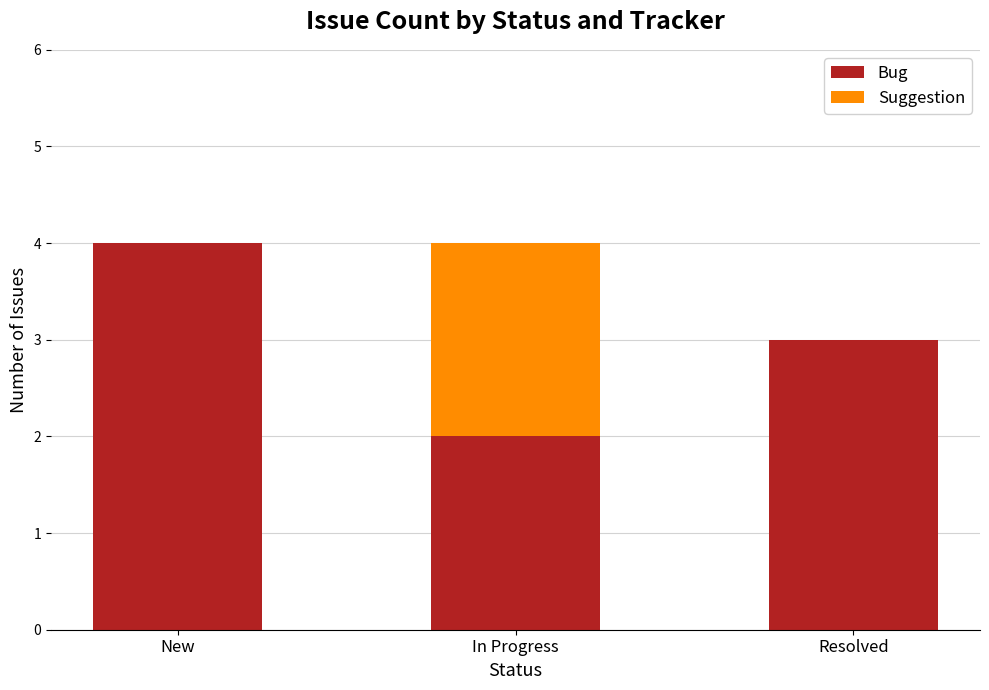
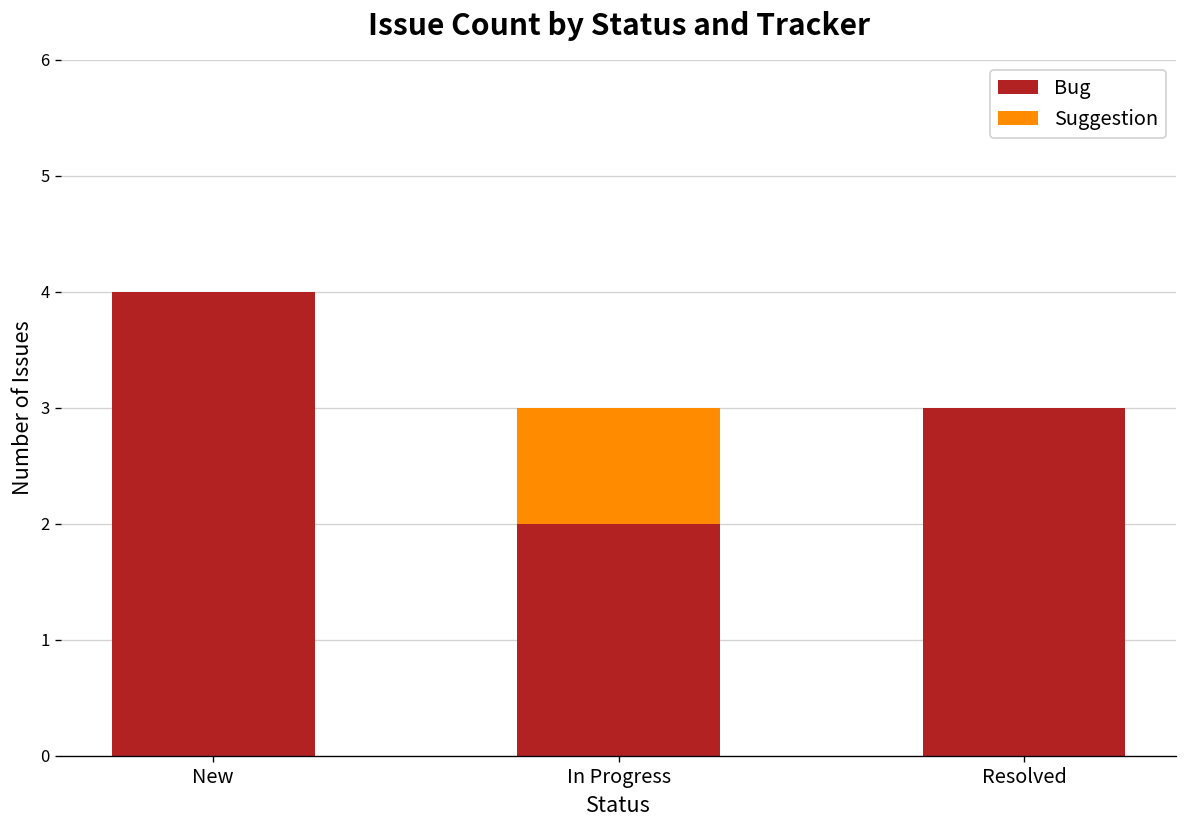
Suggestion, In Progress: 2 -> 1
